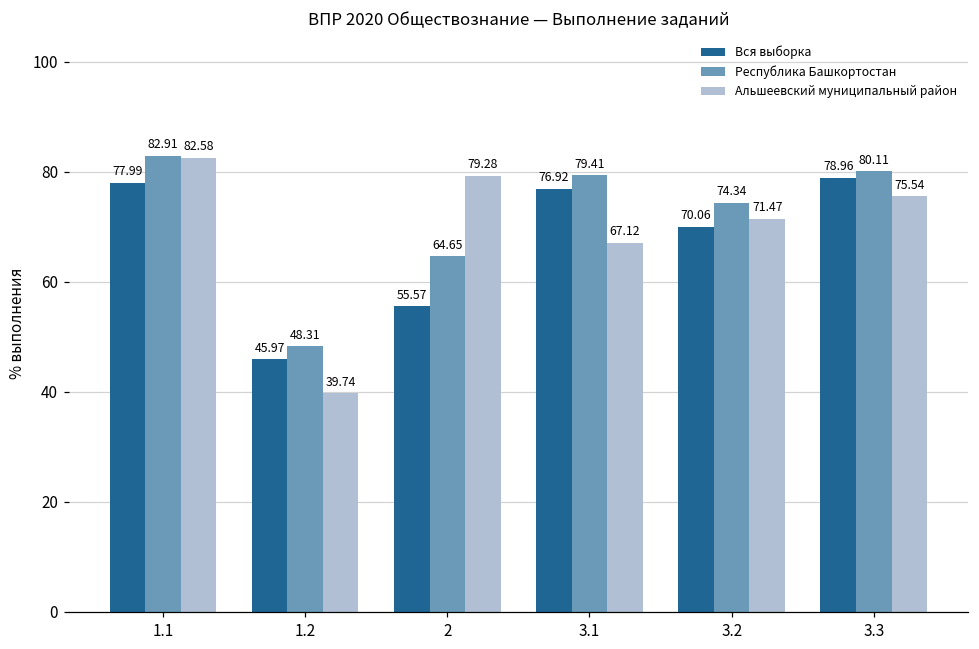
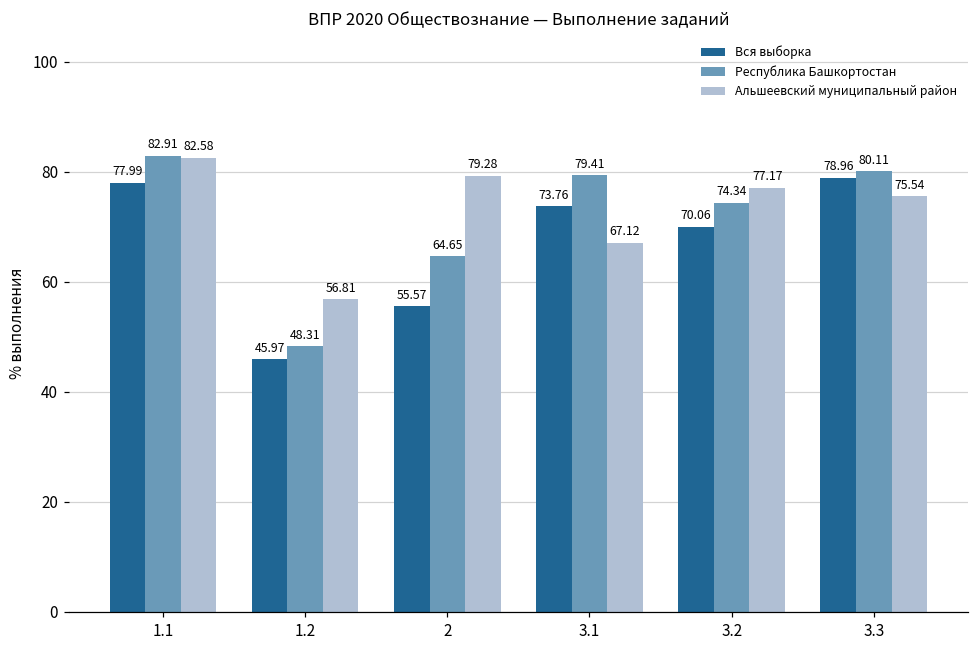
Альшеевский муниципальный район, 1.2: 39.74 -> 56.81
Вся выборка, 3.1: 76.92 -> 73.76
Альшеевский муниципальный район, 3.2: 71.47 -> 77.17
